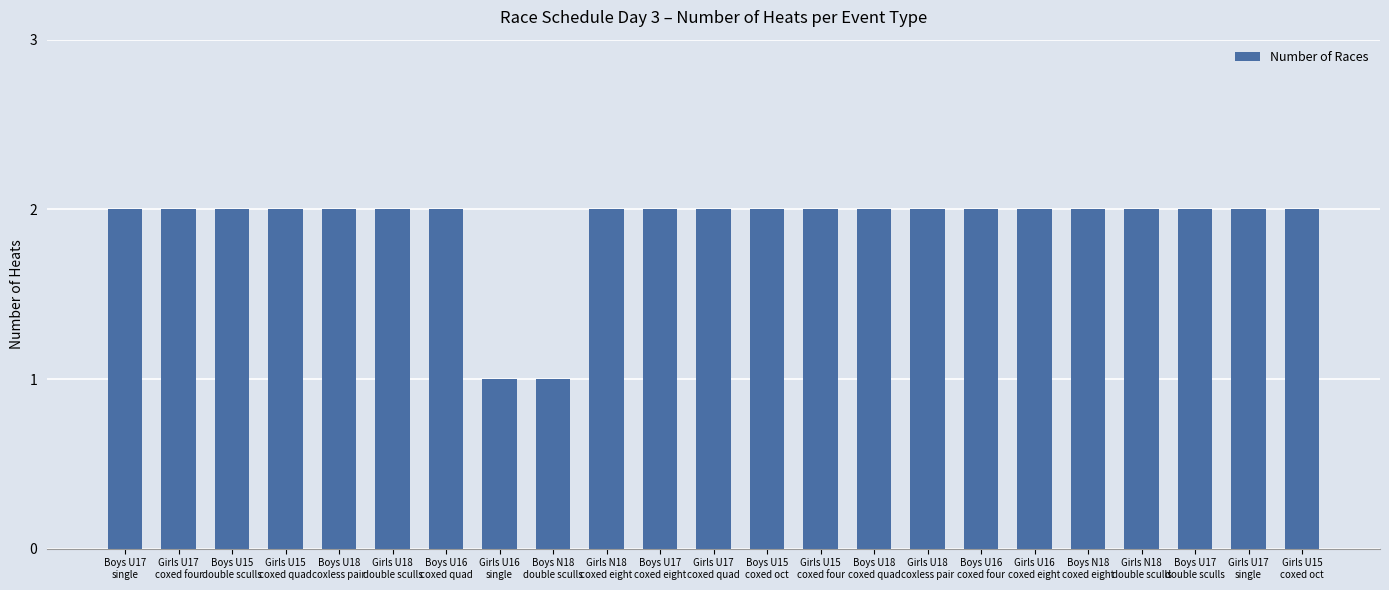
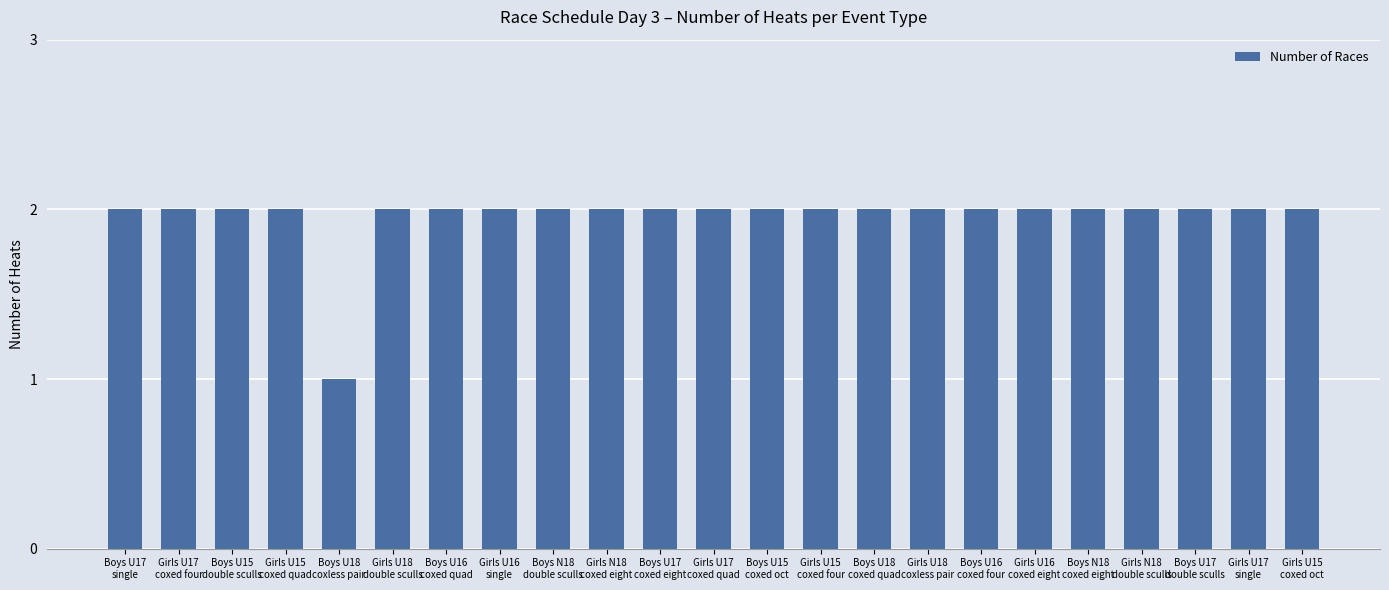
Boys U18 coxless pair: 2 -> 1
Girls U16 single: 1 -> 2
Boys N18 double sculls: 1 -> 2
